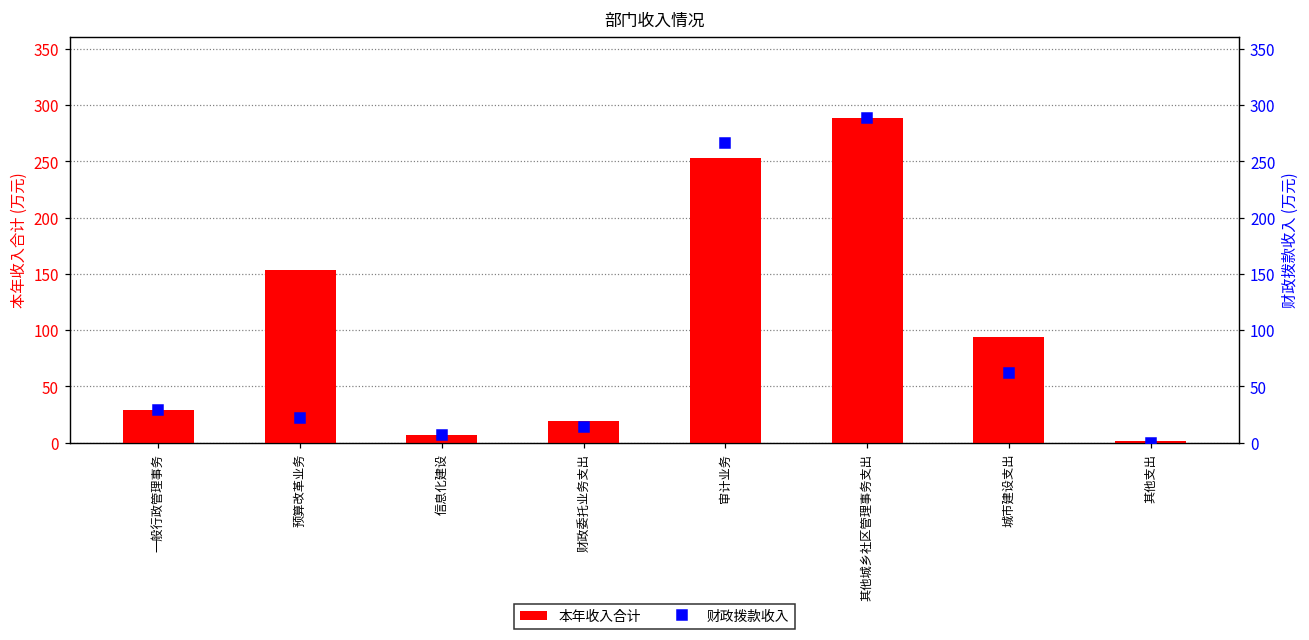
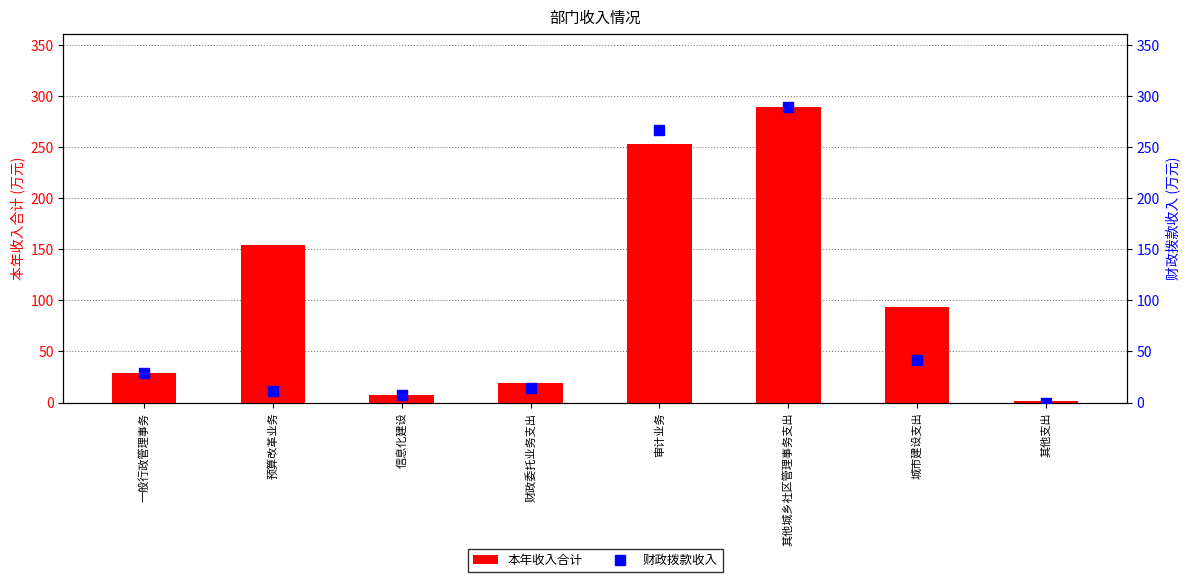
财政拨款收入, 预算改革业务: 21 -> 12
财政拨款收入, 城市建设支出: 62 -> 41
